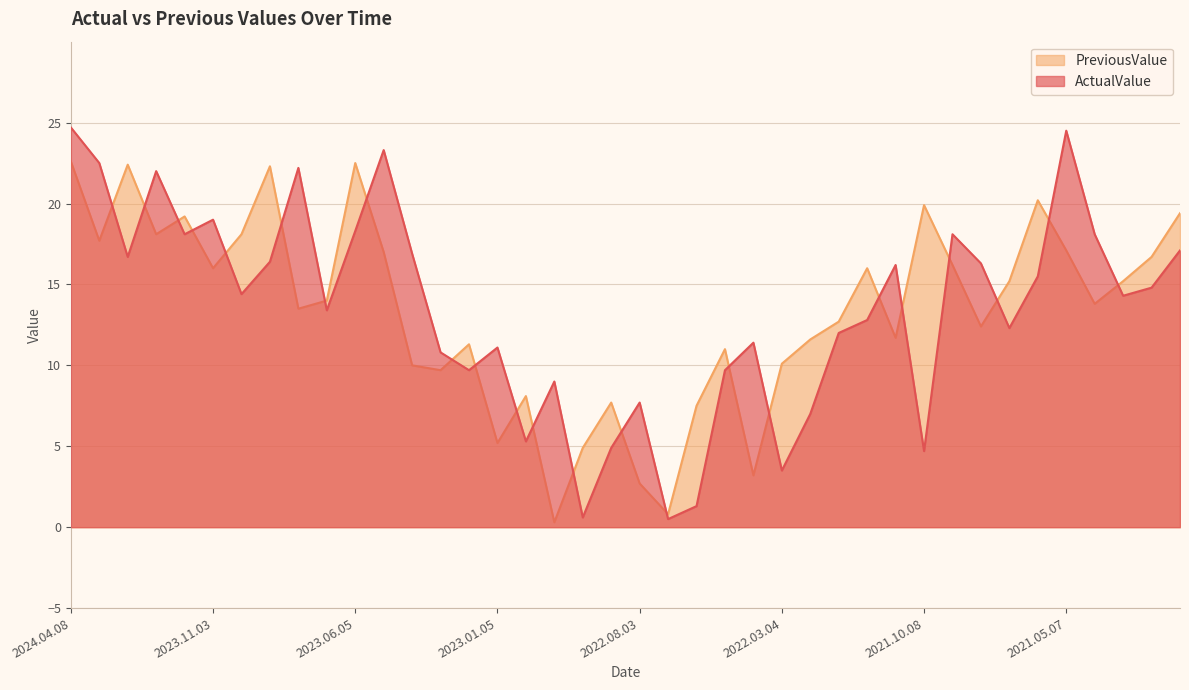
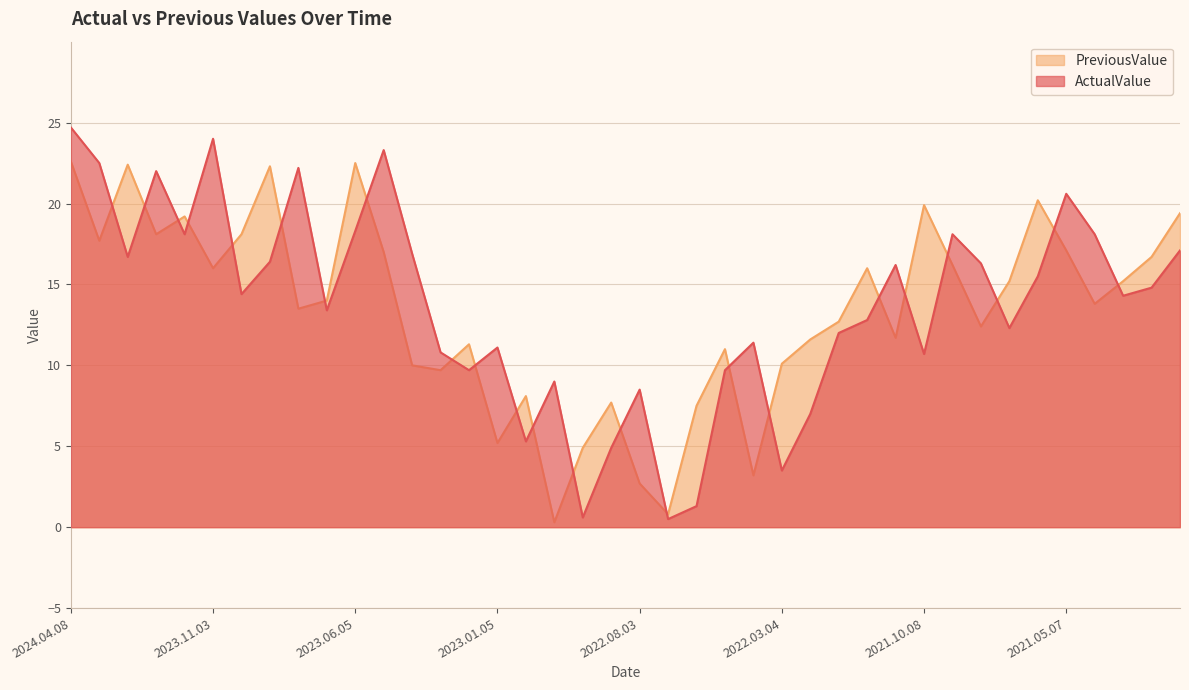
ActualValue, 2023.11.03: 19 -> 24
ActualValue, 2022.08.03: 7.7 -> 8.5
ActualValue, 2021.10.08: 4.7 -> 10.7
ActualValue, 2021.05.07: 24.5 -> 20.6
